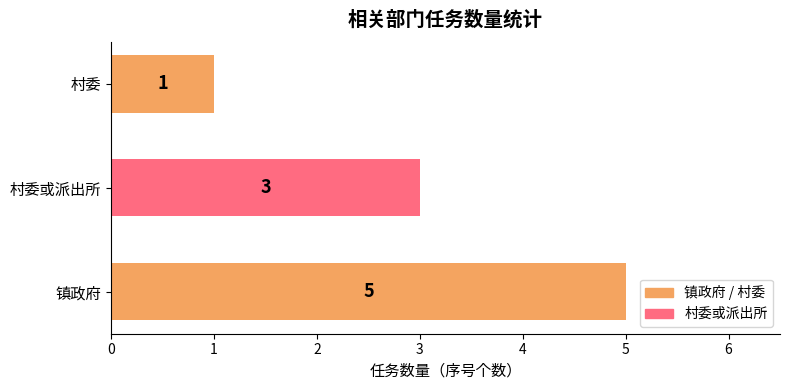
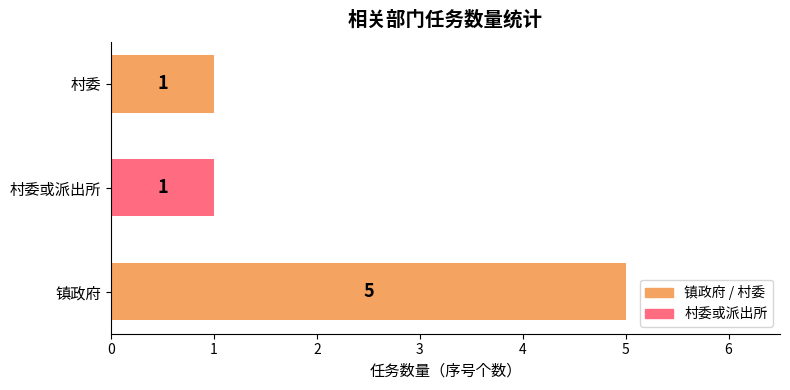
村委或派出所: 3 -> 1
